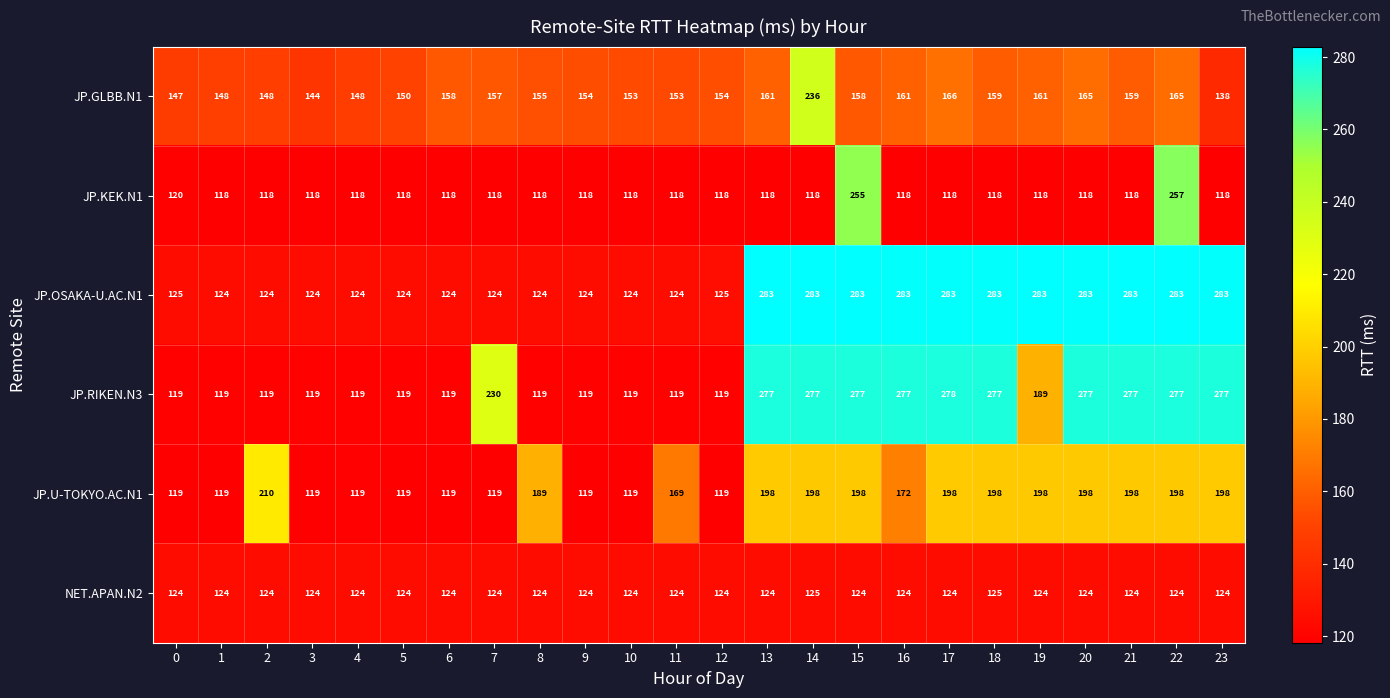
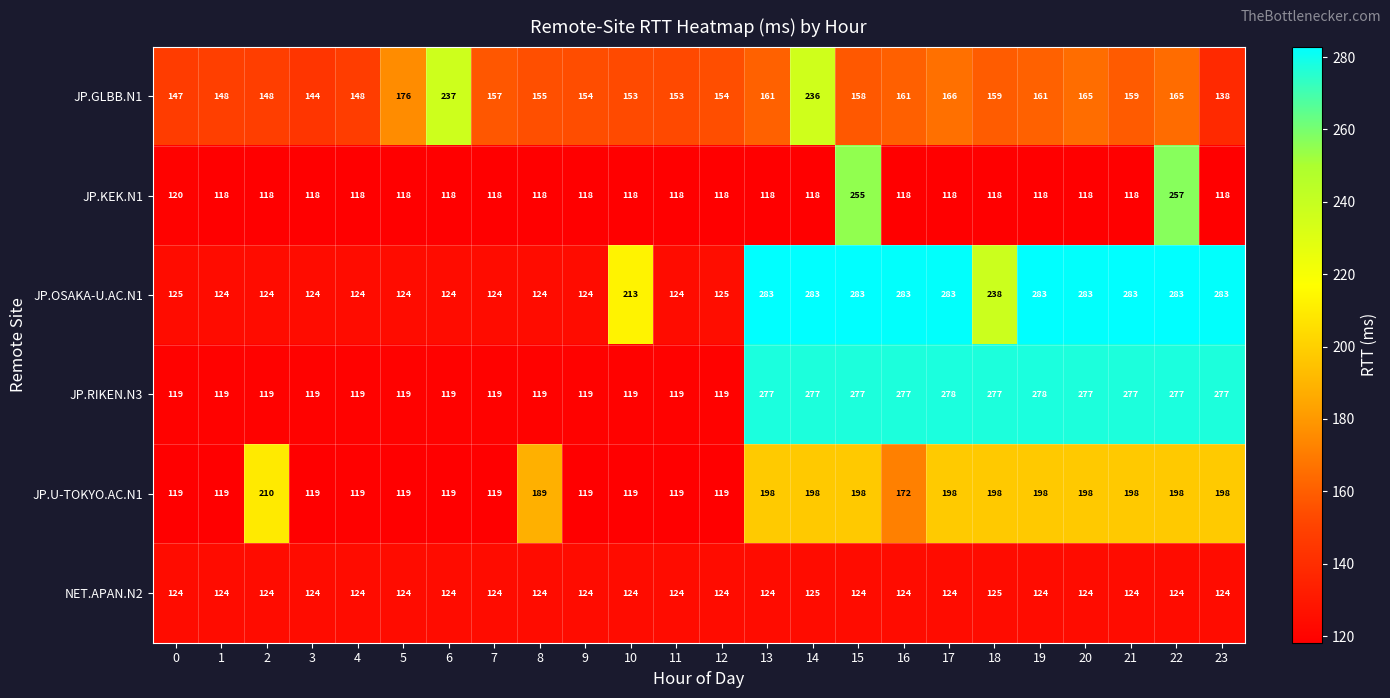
JP.GLBB.N1, 5: 150 -> 176
JP.GLBB.N1, 6: 158 -> 237
JP.OSAKA-U.AC.N1, 10: 124 -> 213
JP.OSAKA-U.AC.N1, 18: 283 -> 238
JP.RIKEN.N3, 7: 230 -> 119
JP.RIKEN.N3, 19: 189 -> 278
JP.U-TOKYO.AC.N1, 11: 169 -> 119
